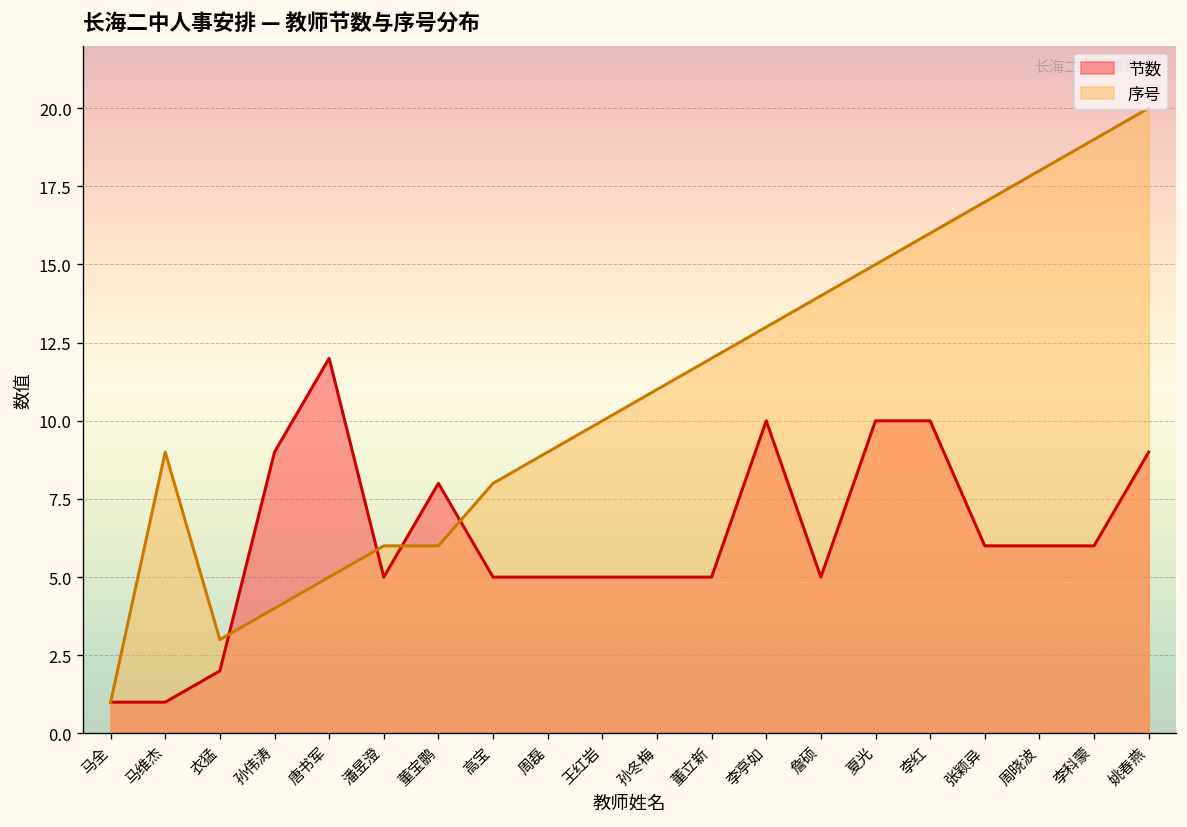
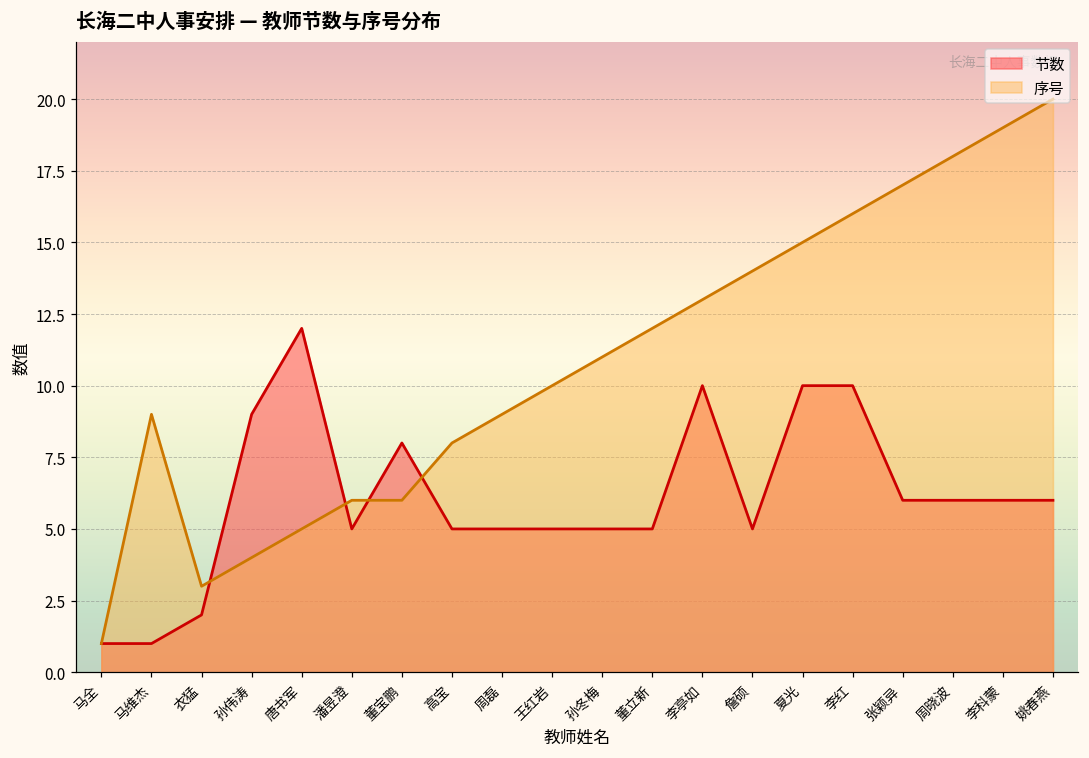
节数, 姚春燕: 9 -> 6
